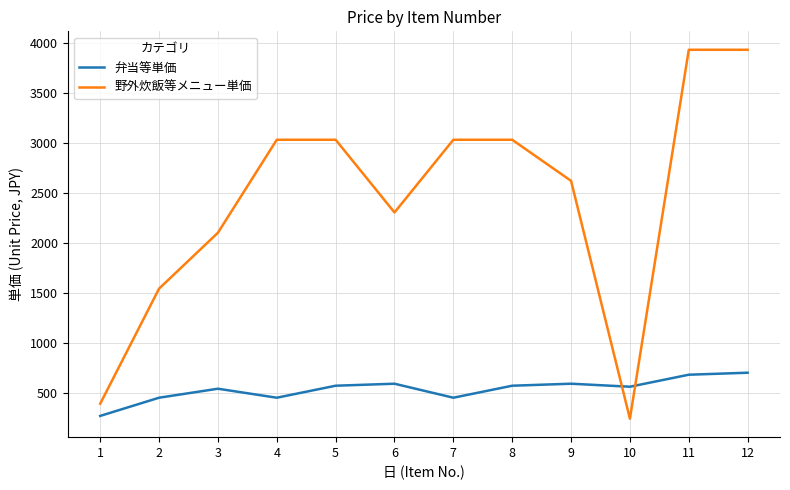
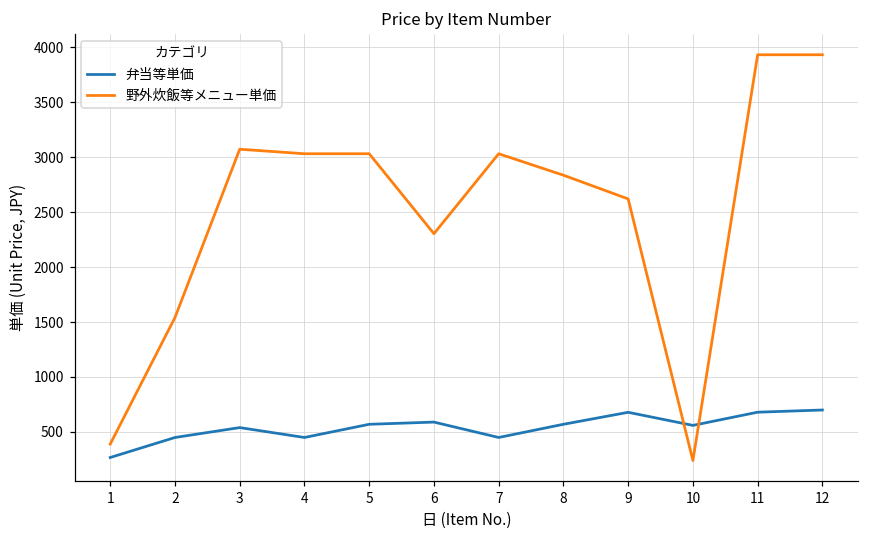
野外炊飯等メニュー単価, 3: 2100 -> 3100
野外炊飯等メニュー単価, 8: 3000 -> 2800
弁当等単価, 9: 600 -> 700
